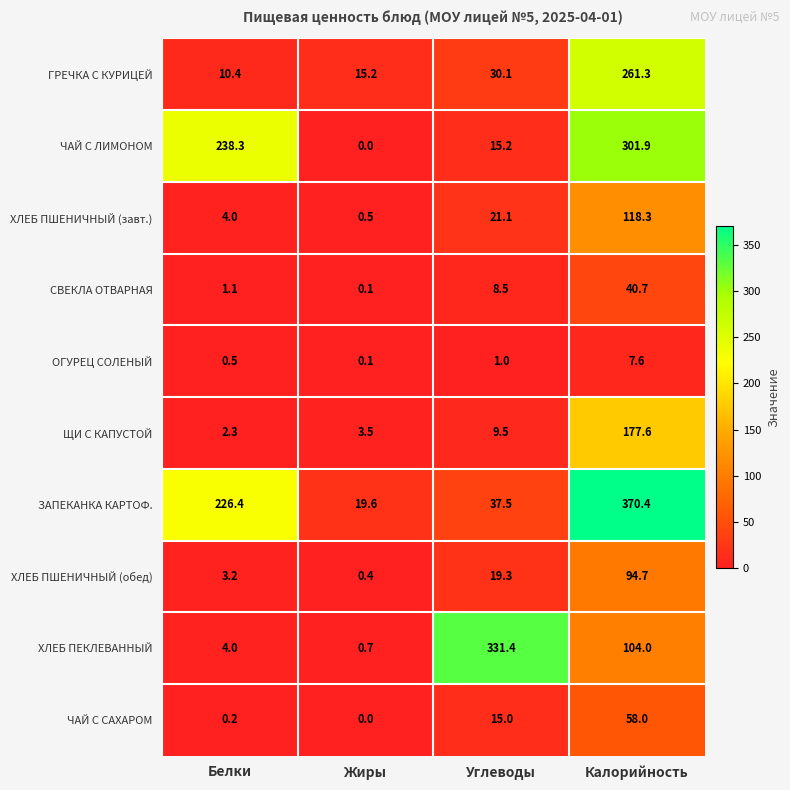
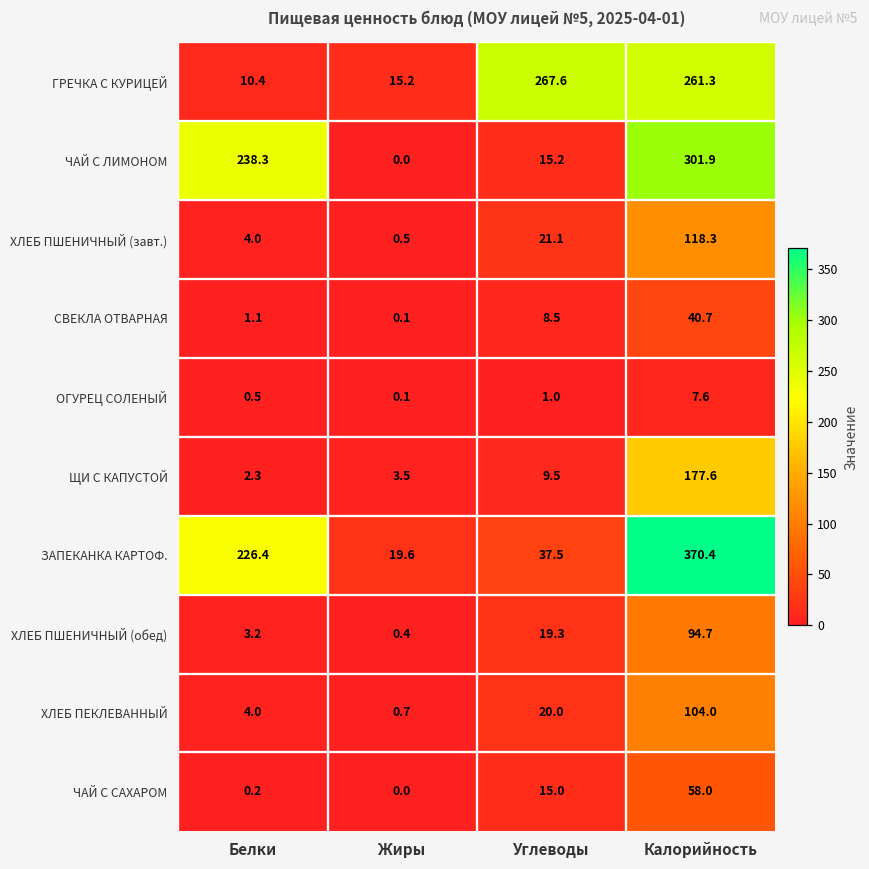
ГРЕЧКА С КУРИЦЕЙ, Углеводы: 30.1 -> 267.6
ХЛЕБ ПЕКЛЕВАННЫЙ, Углеводы: 331.4 -> 20.0
